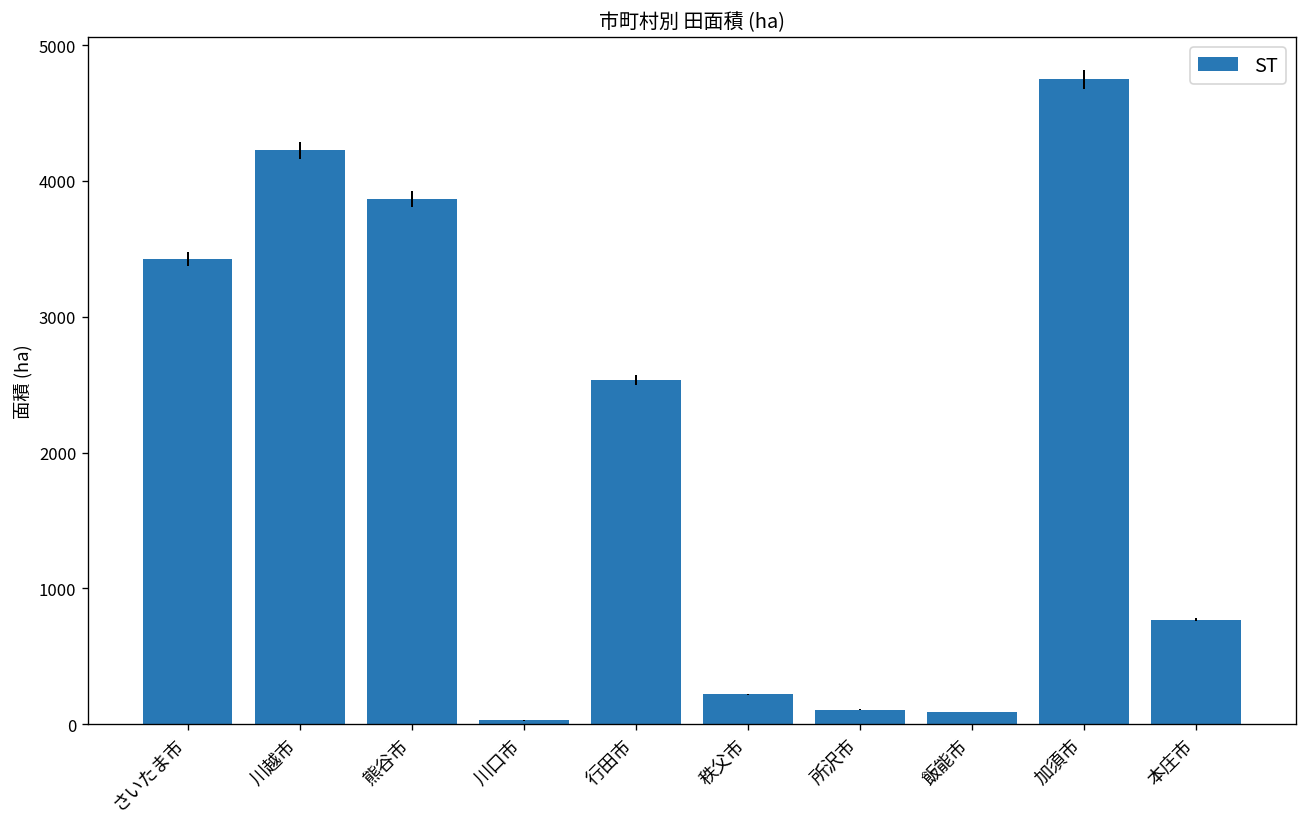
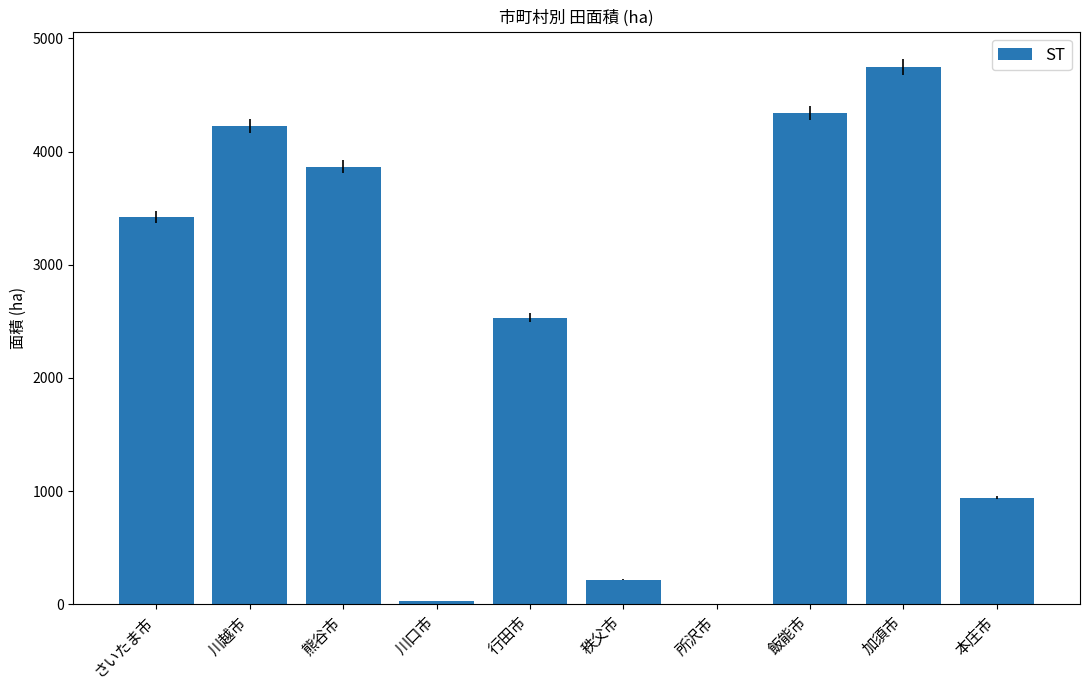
所沢市: 110 -> 0
飯能市: 90 -> 4340
本庄市: 770 -> 940
